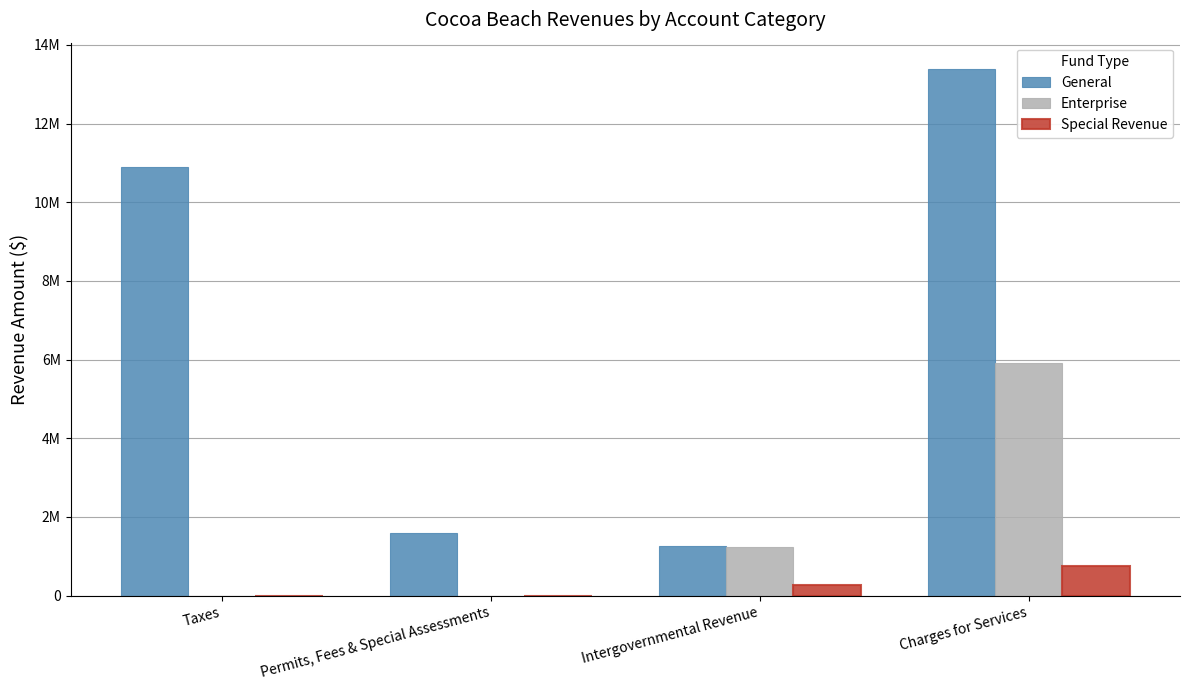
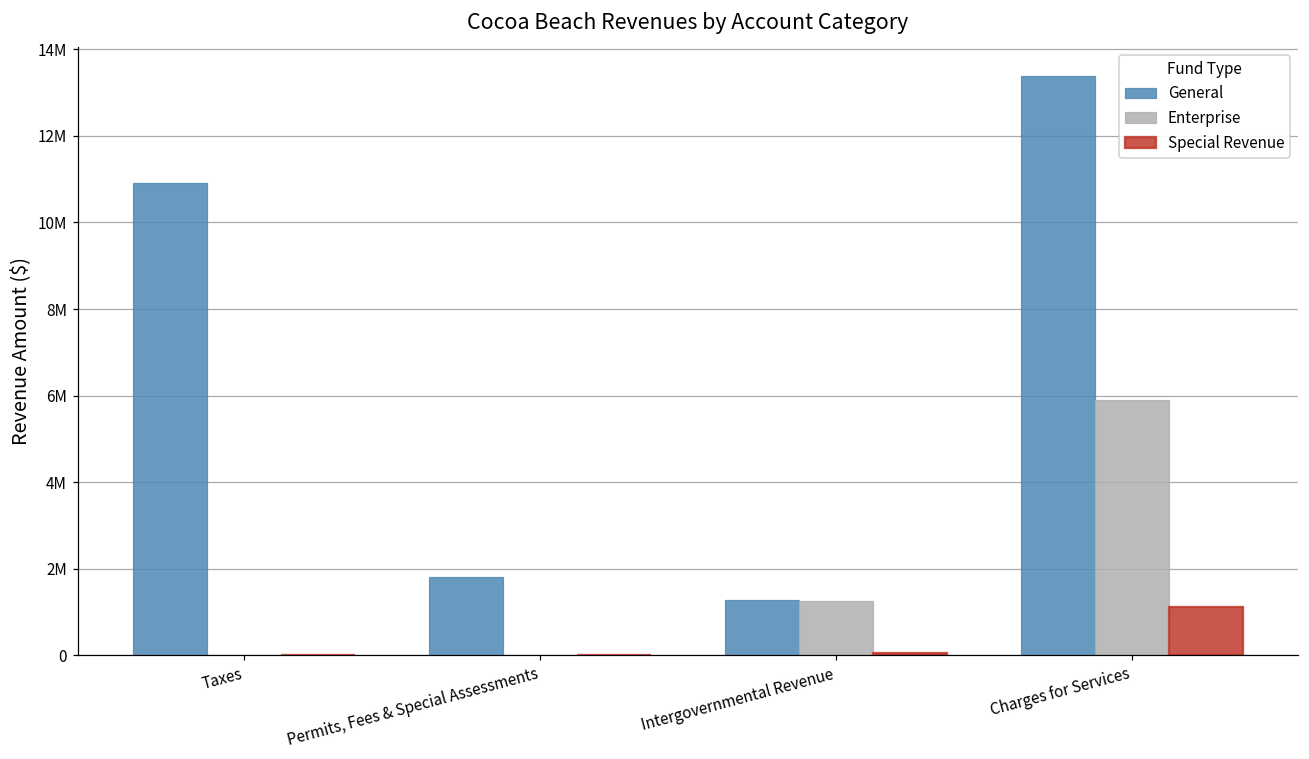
General, Permits, Fees & Special Assessments: 1600000 -> 1800000
Special Revenue, Intergovernmental Revenue: 300000 -> 0
Special Revenue, Charges for Services: 800000 -> 1100000
